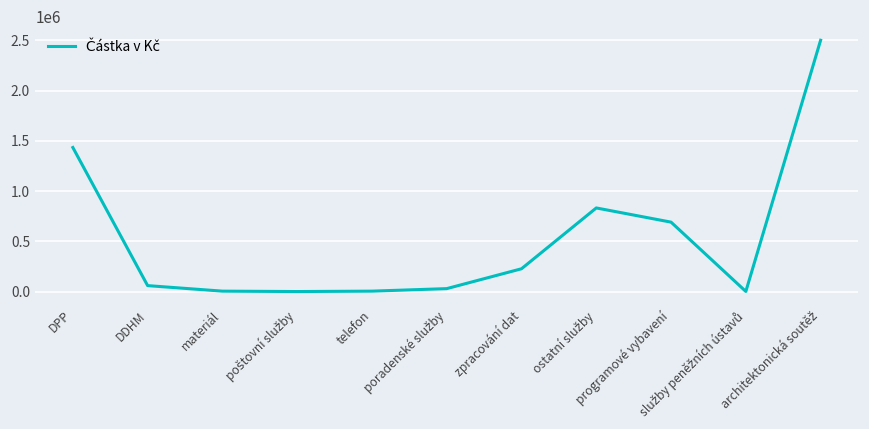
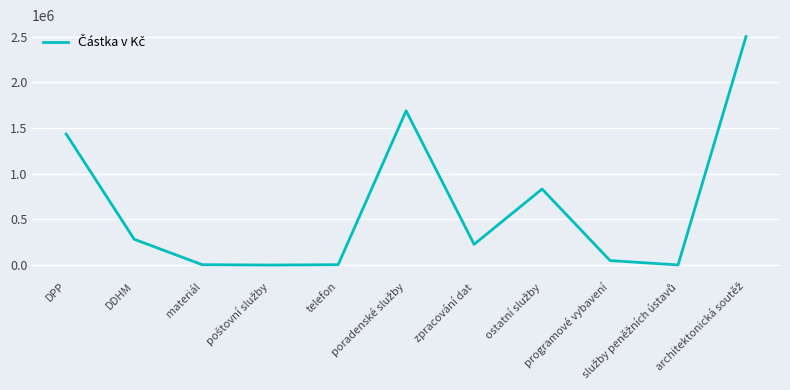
DDHM: 100000 -> 300000
poradenské služby: 0 -> 1700000
programové vybavení: 700000 -> 100000
